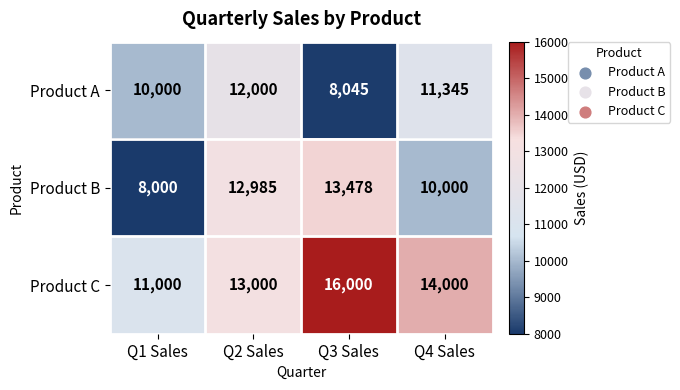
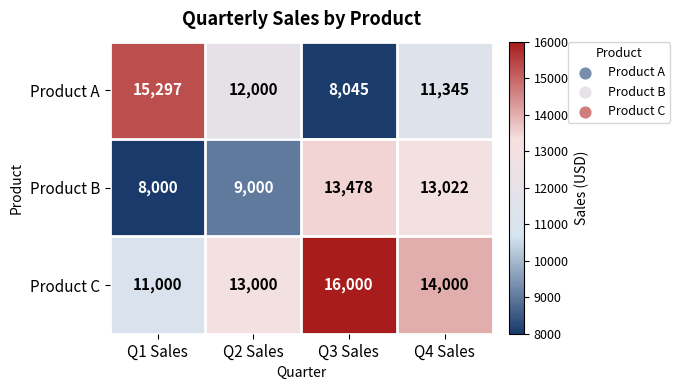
Product A, Q1 Sales: 10,000 -> 15,297
Product B, Q2 Sales: 12,985 -> 9,000
Product B, Q4 Sales: 10,000 -> 13,022
